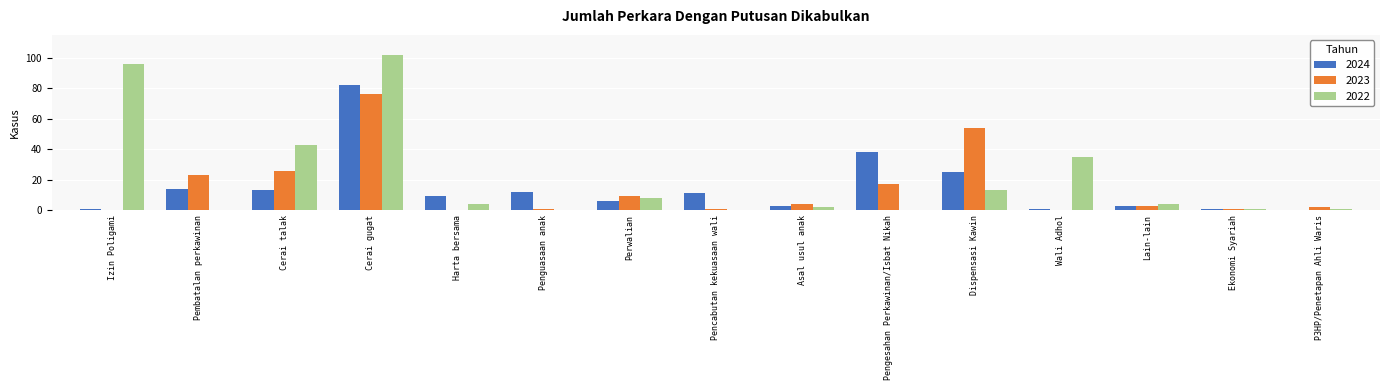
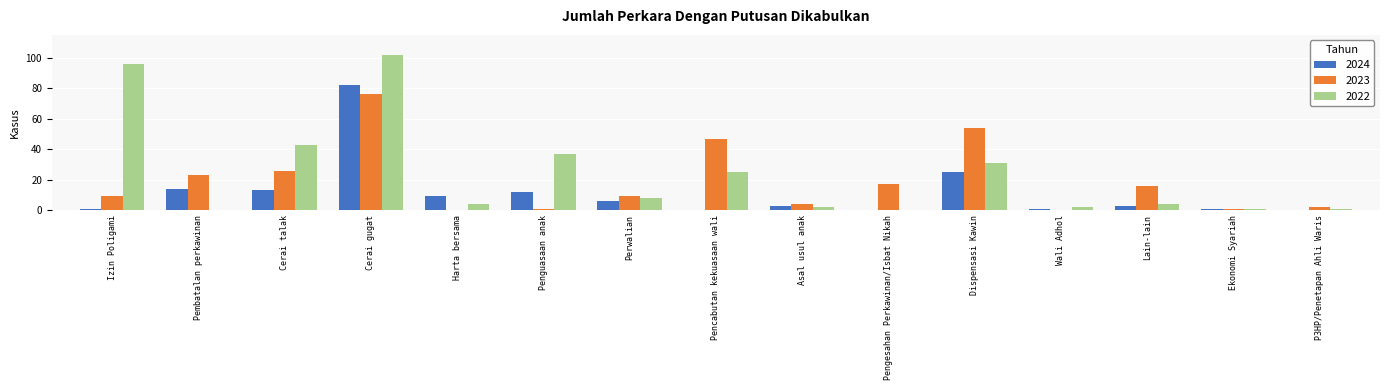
2023, Izin Poligami: 0 -> 9
2022, Penguasaan anak: 0 -> 37
2024, Pencabutan kekuasaan wali: 11 -> 0
2023, Pencabutan kekuasaan wali: 1 -> 47
2022, Pencabutan kekuasaan wali: 0 -> 25
2024, Pengesahan Perkawinan/Isbat Nikah: 38 -> 0
2022, Dispensasi Kawin: 13 -> 31
2022, Wali Adhol: 35 -> 2
2023, Lain-lain: 3 -> 16
